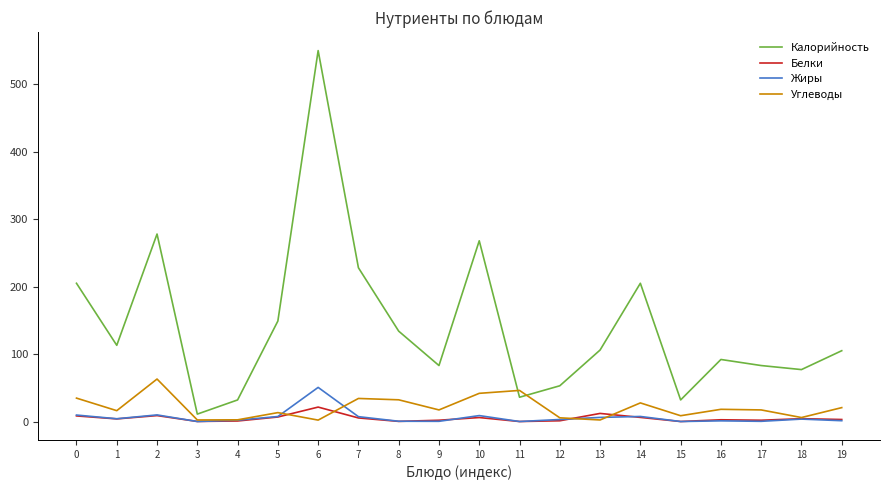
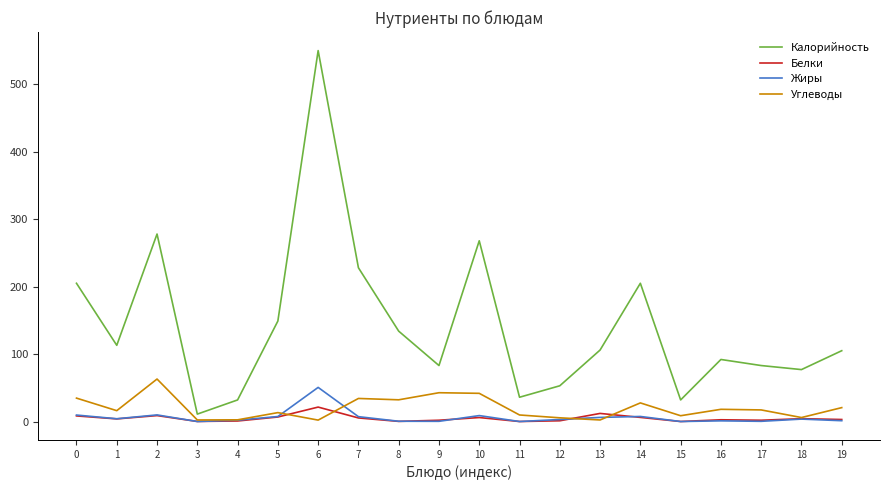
Углеводы, 9: 20 -> 40
Углеводы, 11: 50 -> 10
